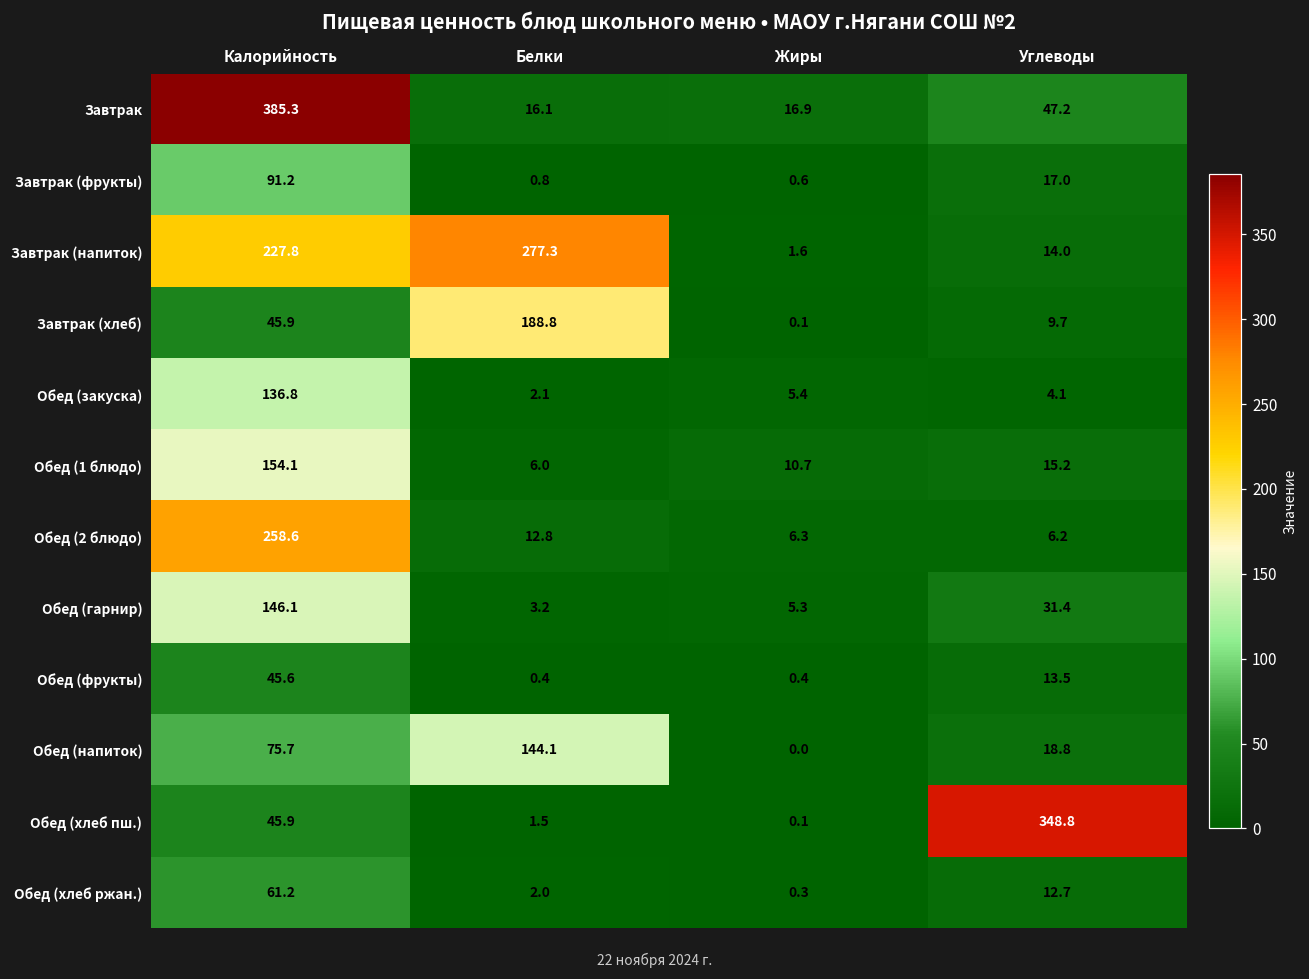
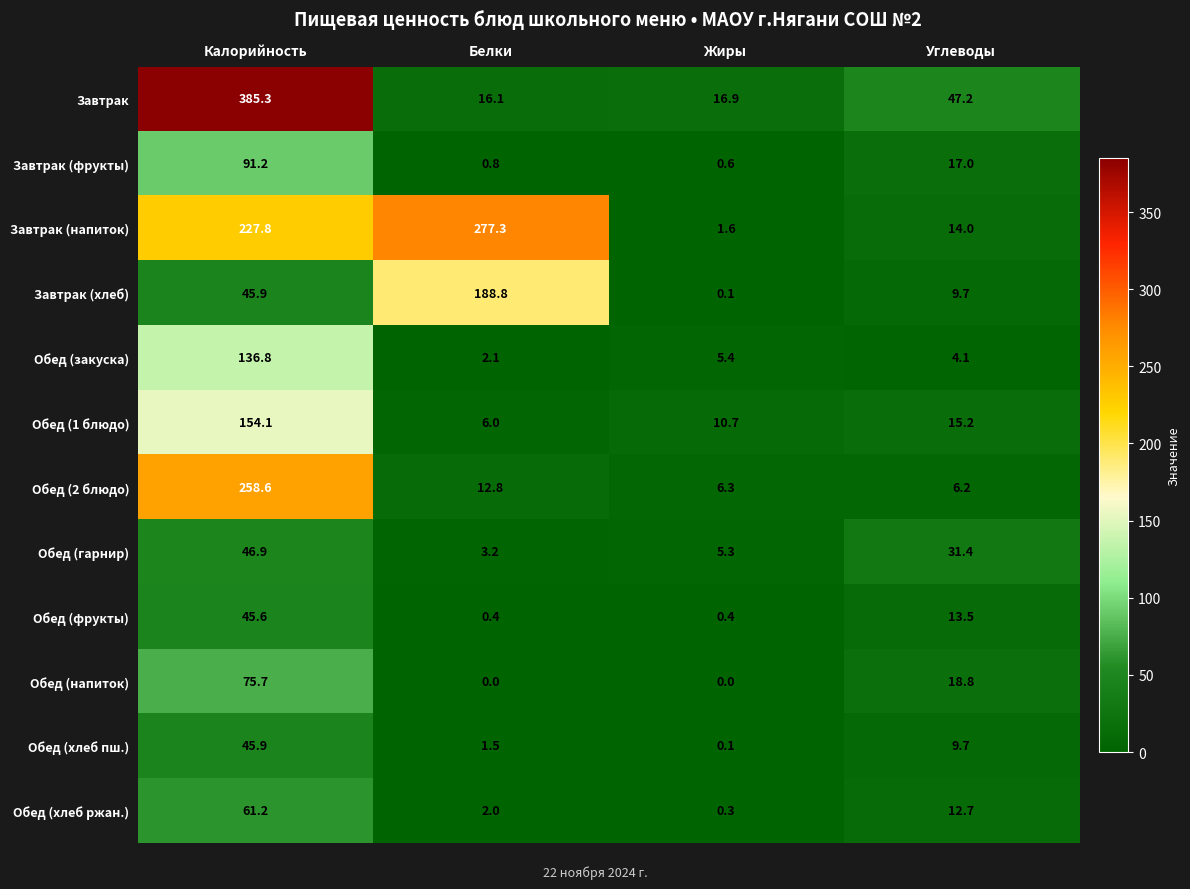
Обед (гарнир), Калорийность: 146.1 -> 46.9
Обед (напиток), Белки: 144.1 -> 0.0
Обед (хлеб пш.), Углеводы: 348.8 -> 9.7
